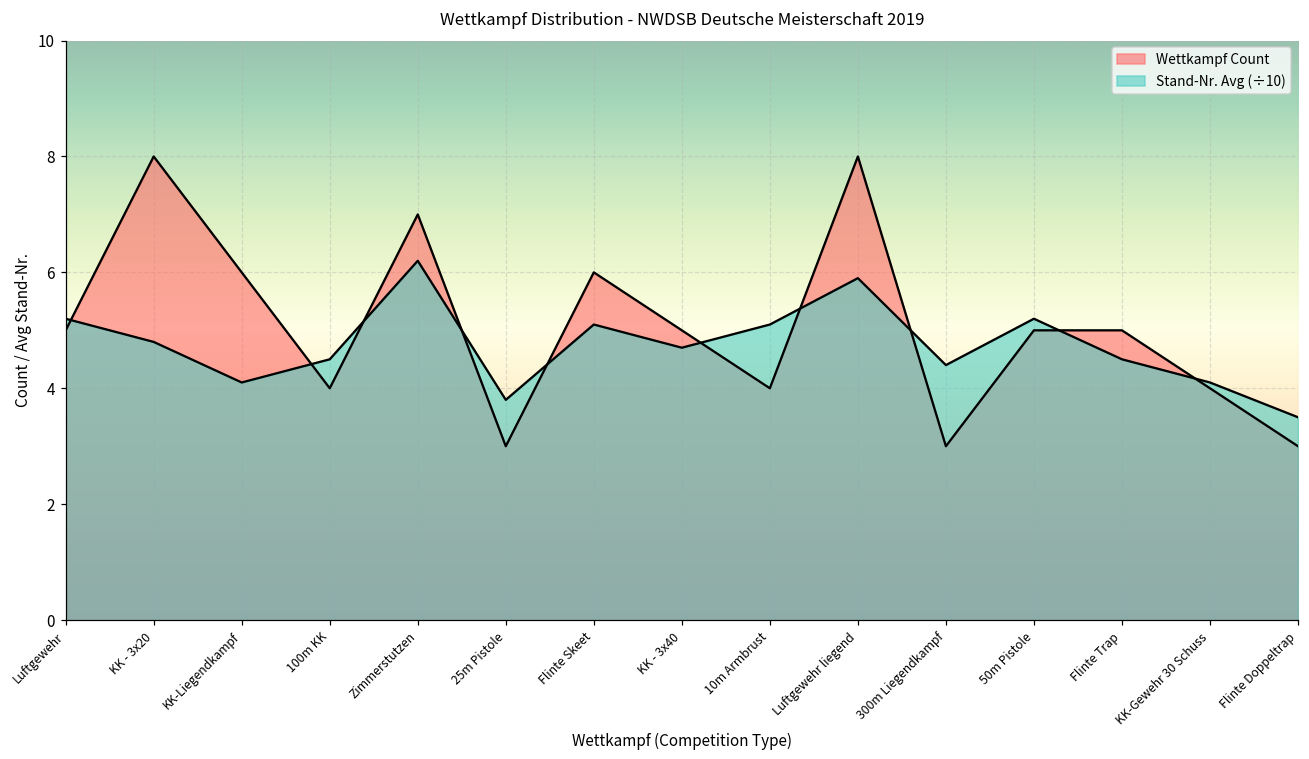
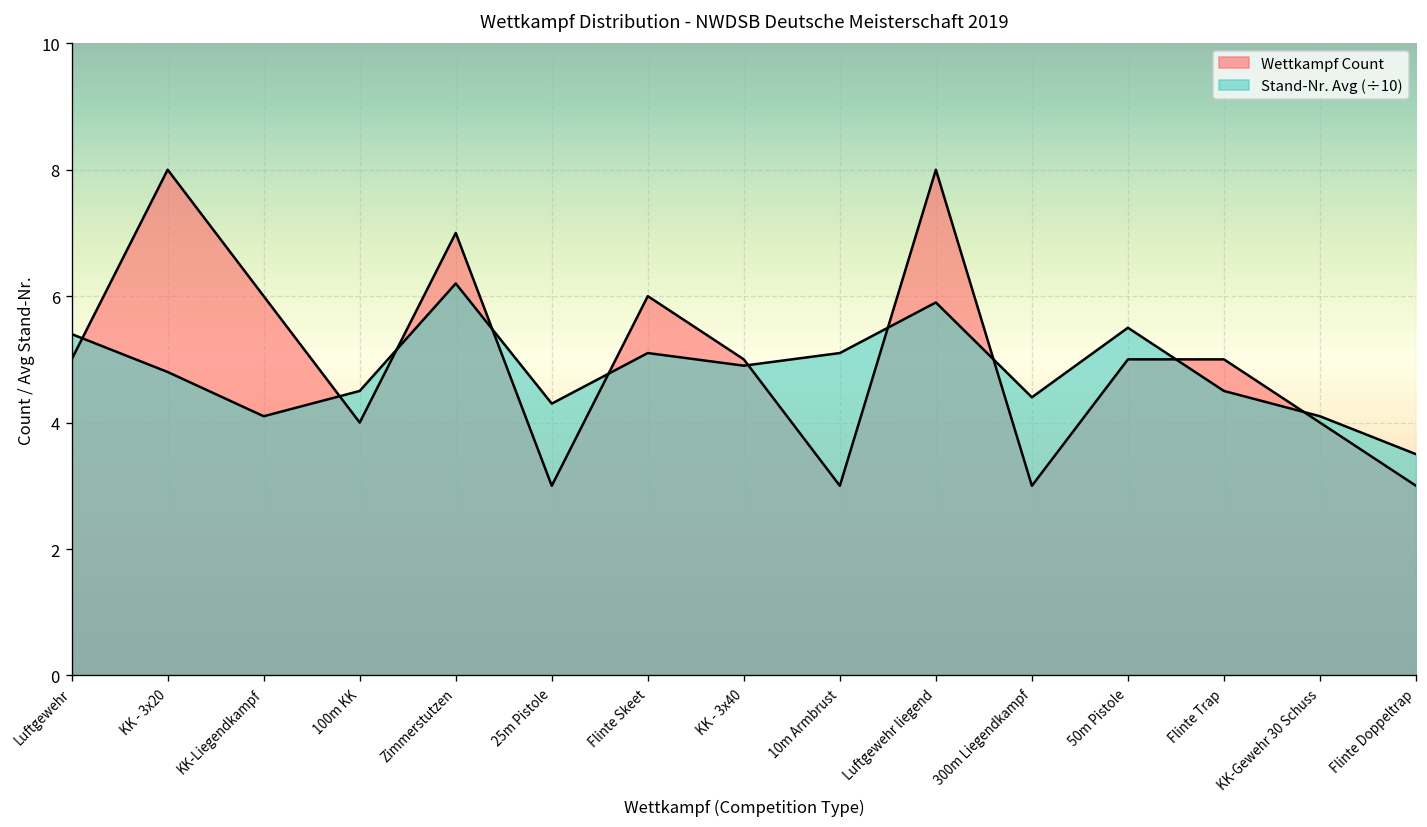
Stand-Nr. Avg (÷10), Luftgewehr: 5.2 -> 5.4
Stand-Nr. Avg (÷10), 25m Pistole: 3.8 -> 4.3
Stand-Nr. Avg (÷10), KK - 3x40: 4.7 -> 4.9
Wettkampf Count, 10m Armbrust: 4 -> 3
Stand-Nr. Avg (÷10), 50m Pistole: 5.2 -> 5.5
